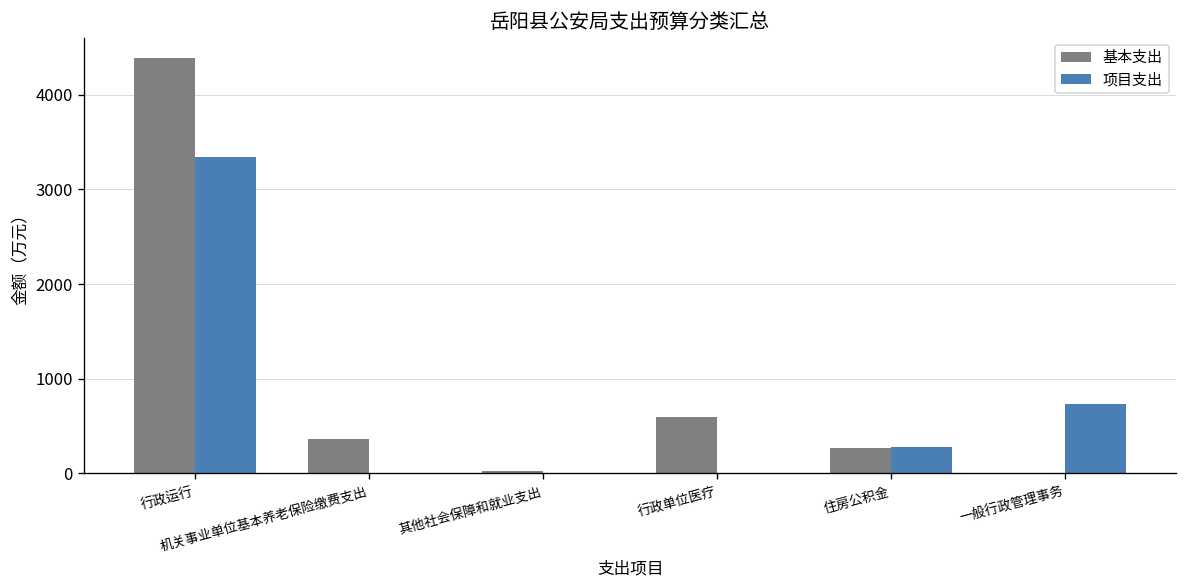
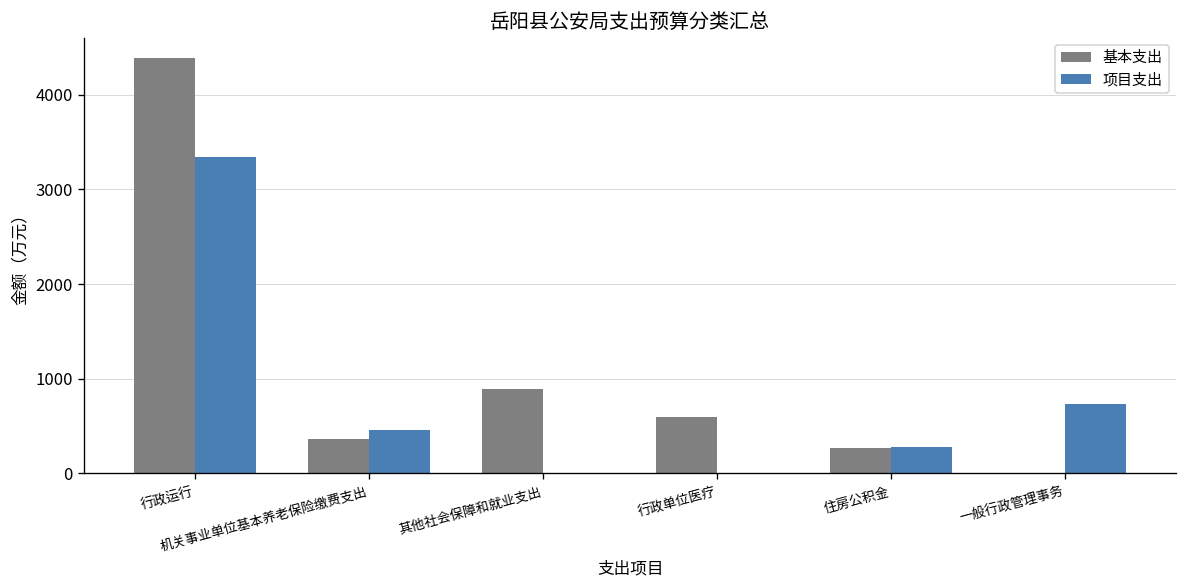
项目支出, 机关事业单位基本养老保险缴费支出: 0 -> 500
基本支出, 其他社会保障和就业支出: 0 -> 900
